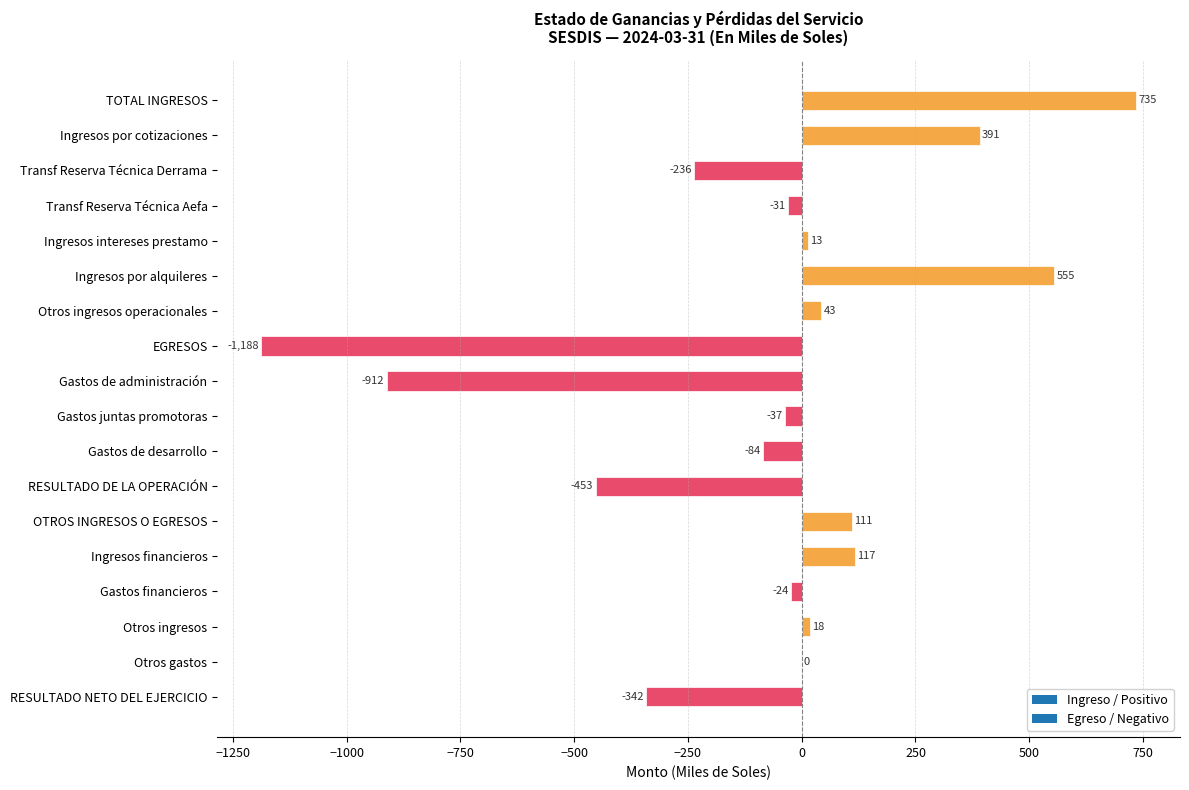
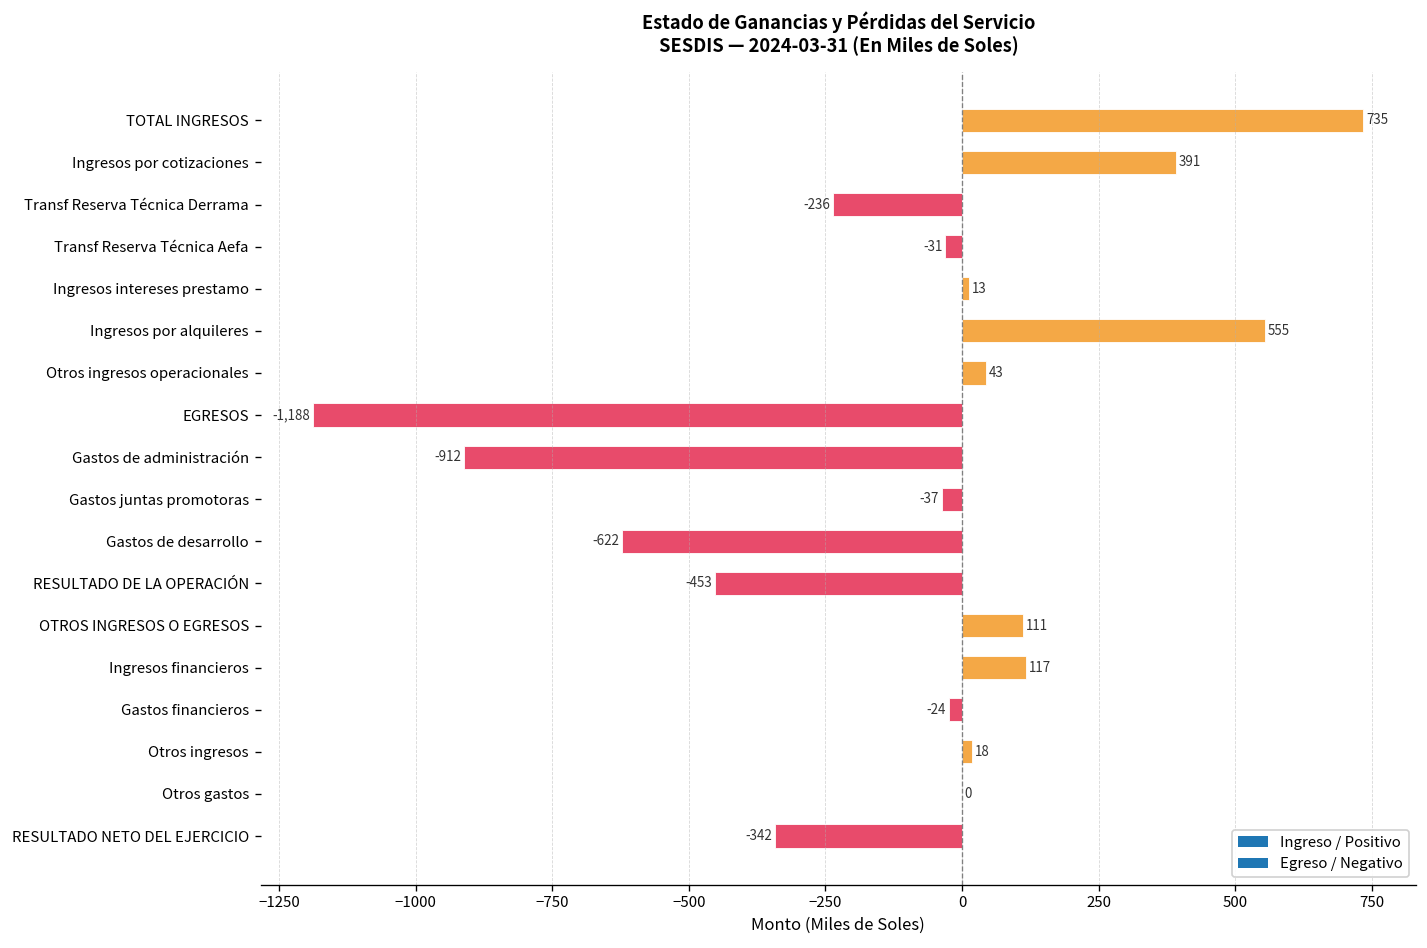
Gastos de desarrollo: -84 -> -622
